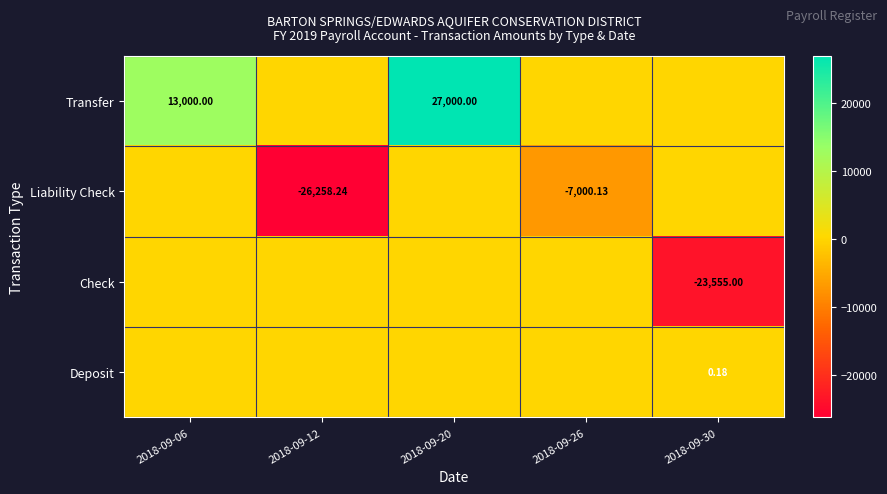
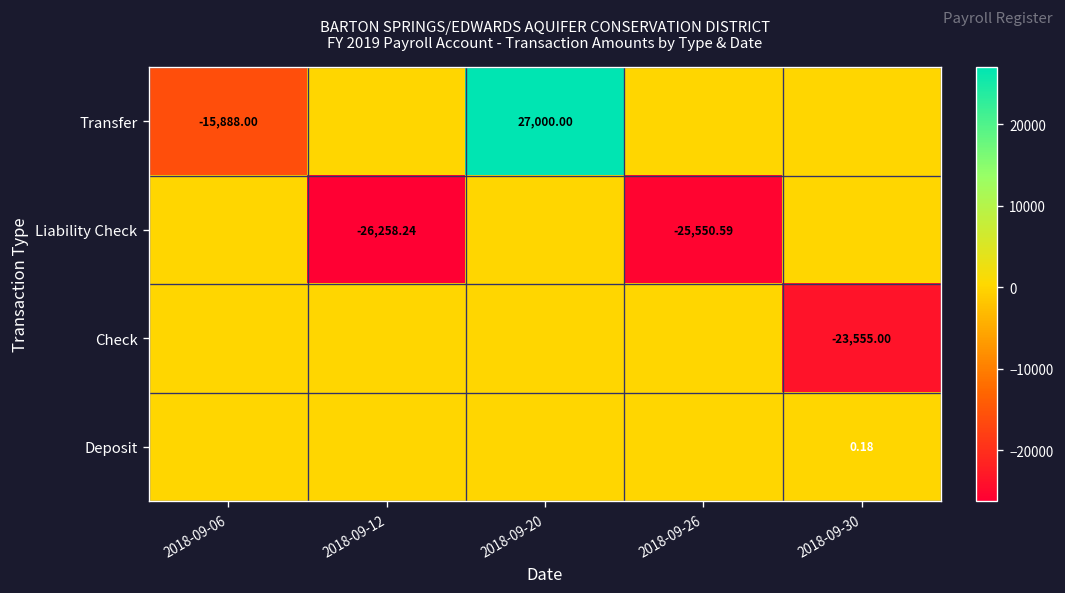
Transfer, 2018-09-06: 13,000.00 -> -15,888.00
Liability Check, 2018-09-26: -7,000.13 -> -25,550.59
